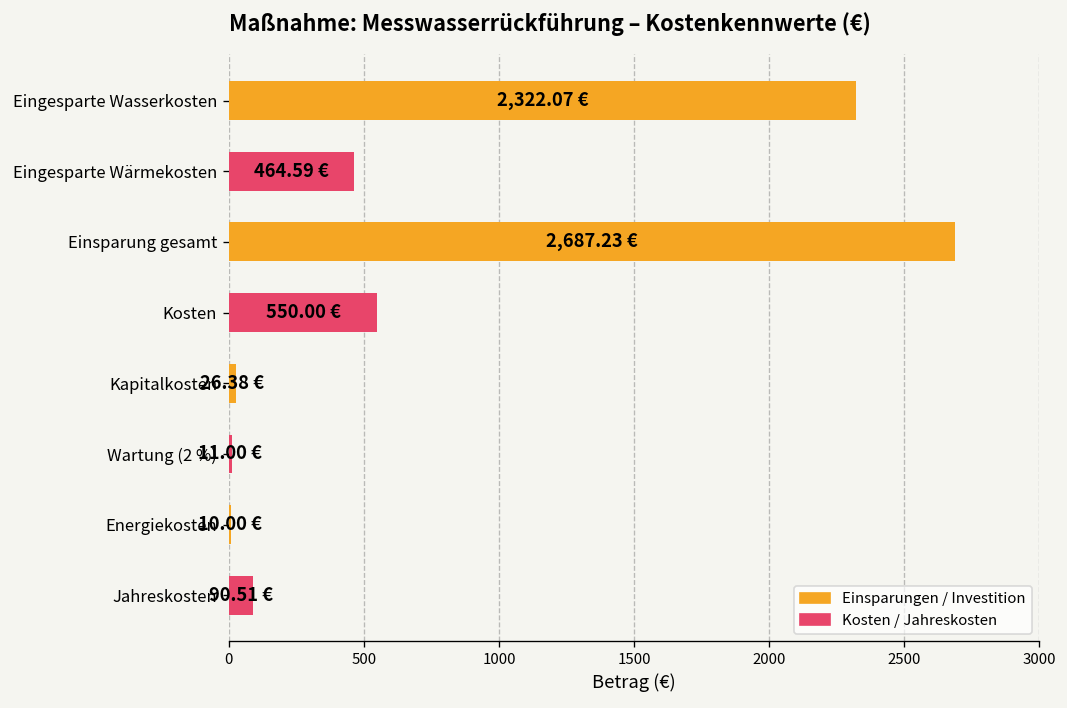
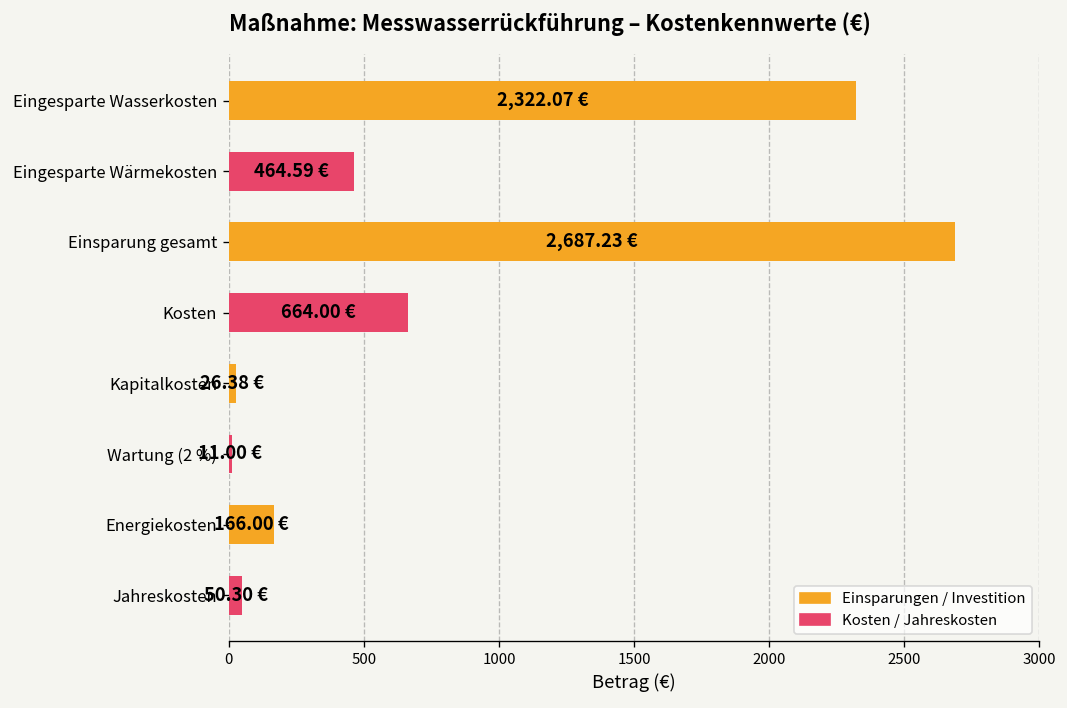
Kosten: 550.00 -> 664.00
Energiekosten: 10.00 -> 166.00
Jahreskosten: 90.51 -> 50.30
